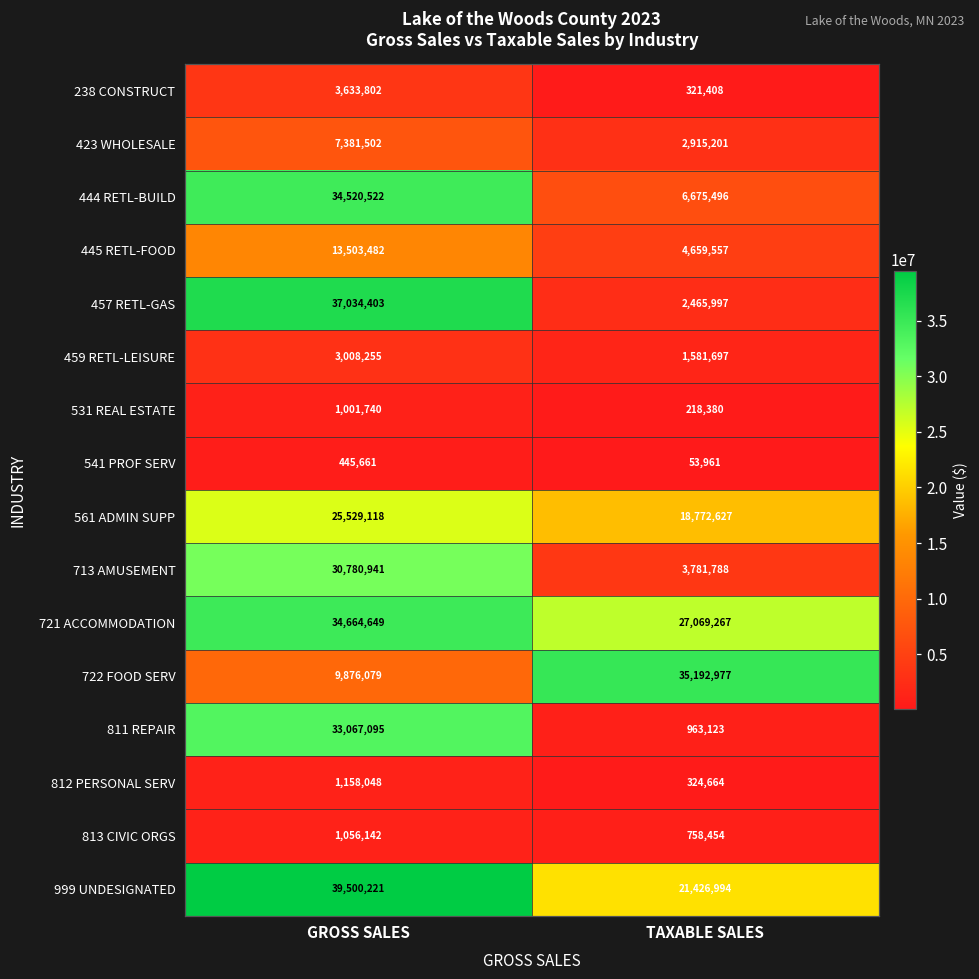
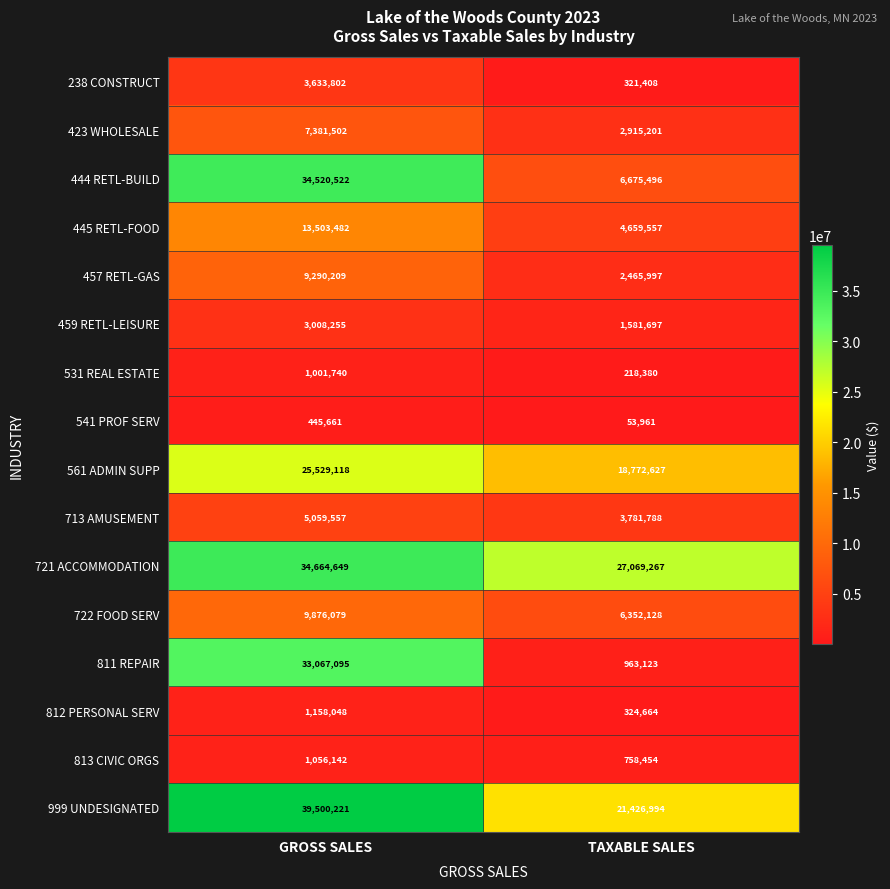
457 RETL-GAS, GROSS SALES: 37,034,403 -> 9,290,209
713 AMUSEMENT, GROSS SALES: 30,780,941 -> 5,059,557
722 FOOD SERV, TAXABLE SALES: 35,192,977 -> 6,352,128
